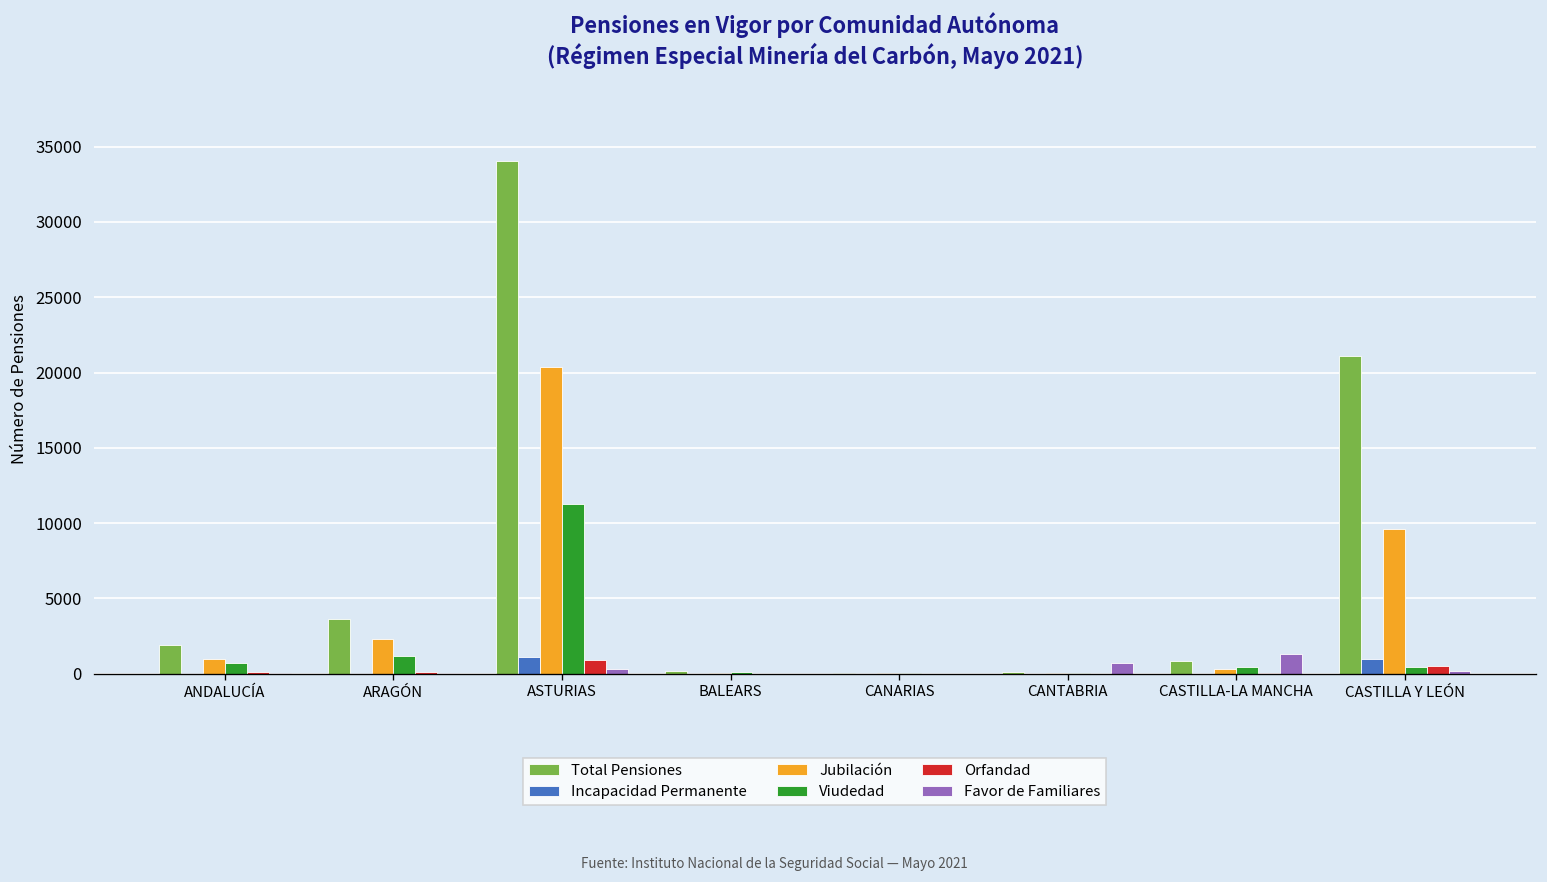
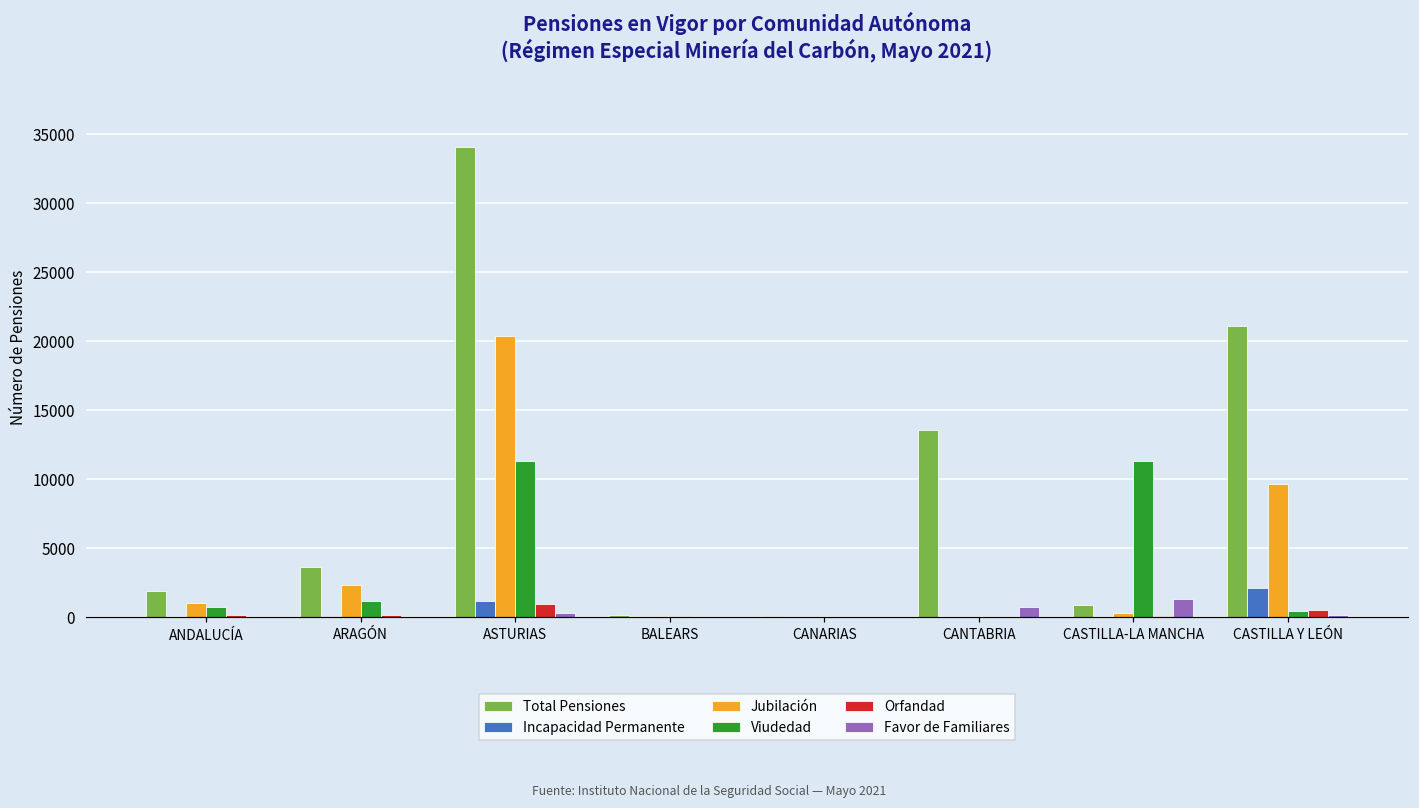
Total Pensiones, CANTABRIA: 100 -> 13600
Viudedad, CASTILLA-LA MANCHA: 500 -> 11300
Incapacidad Permanente, CASTILLA Y LEÓN: 1000 -> 2100
